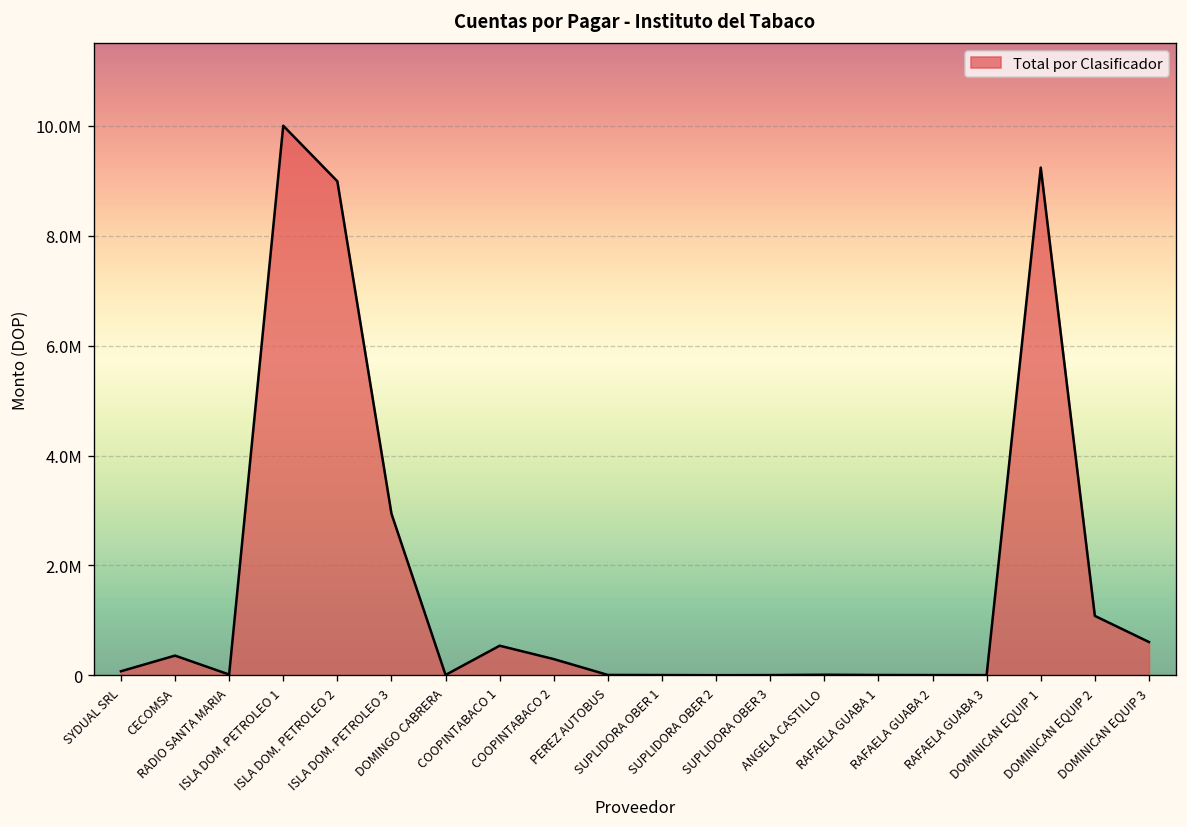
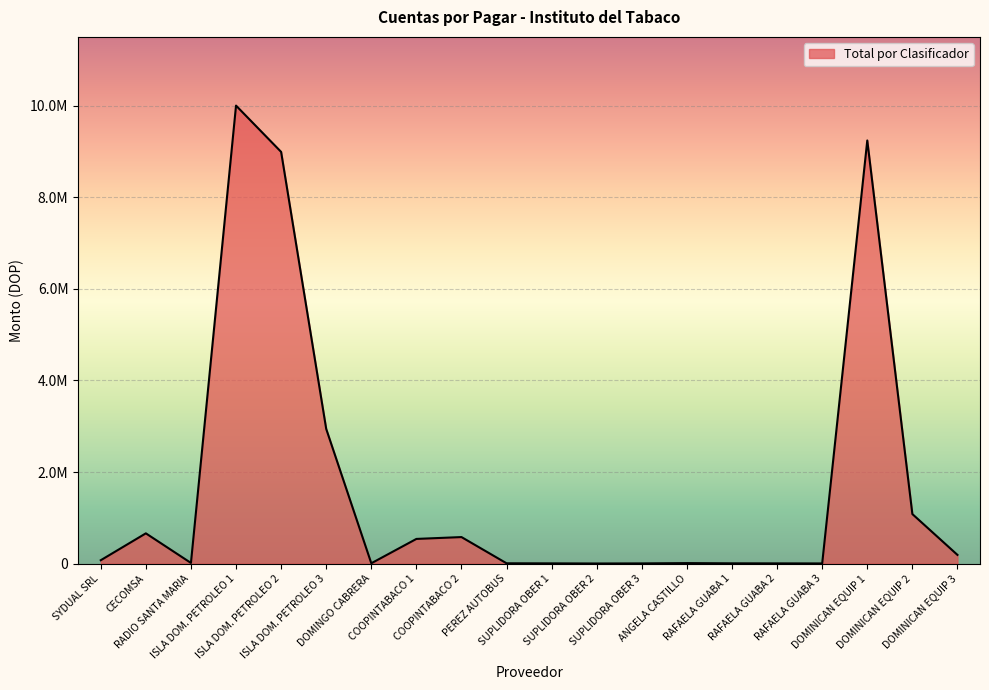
CECOMSA: 400000 -> 700000
COOPINTABACO 2: 300000 -> 600000
DOMINICAN EQUIP 3: 600000 -> 200000
